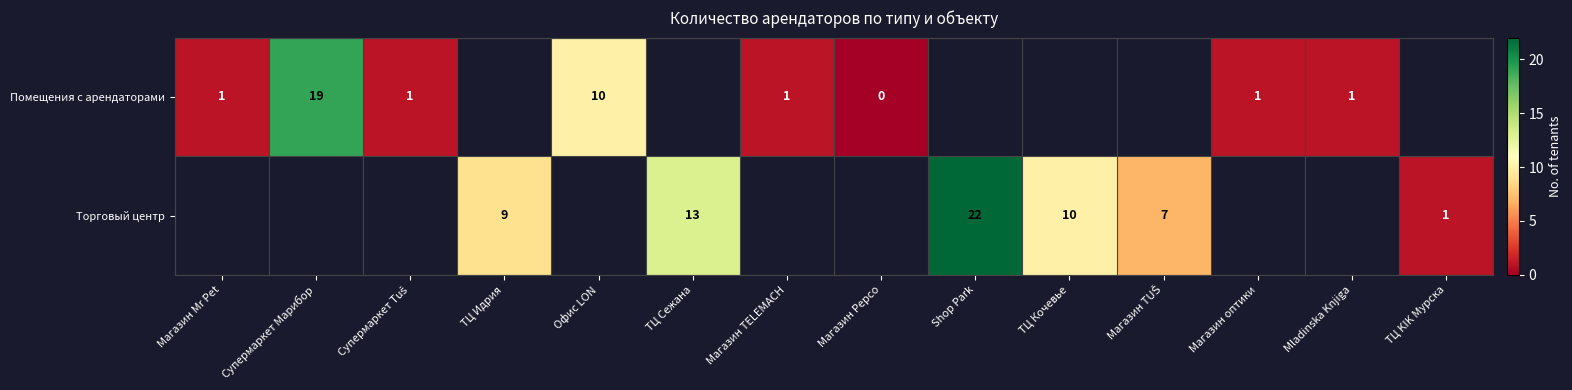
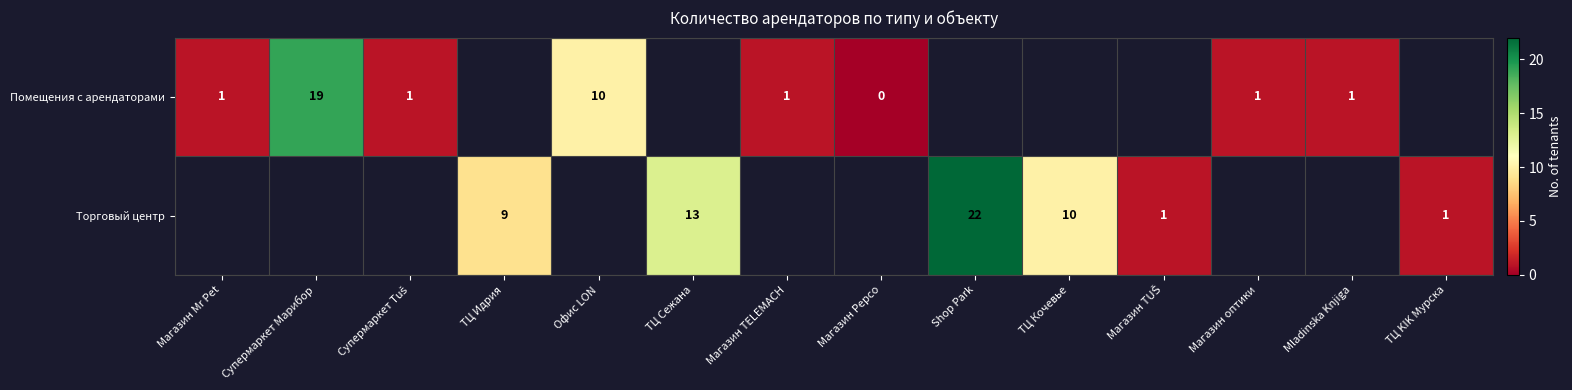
Торговый центр, Магазин TUŠ: 7 -> 1
